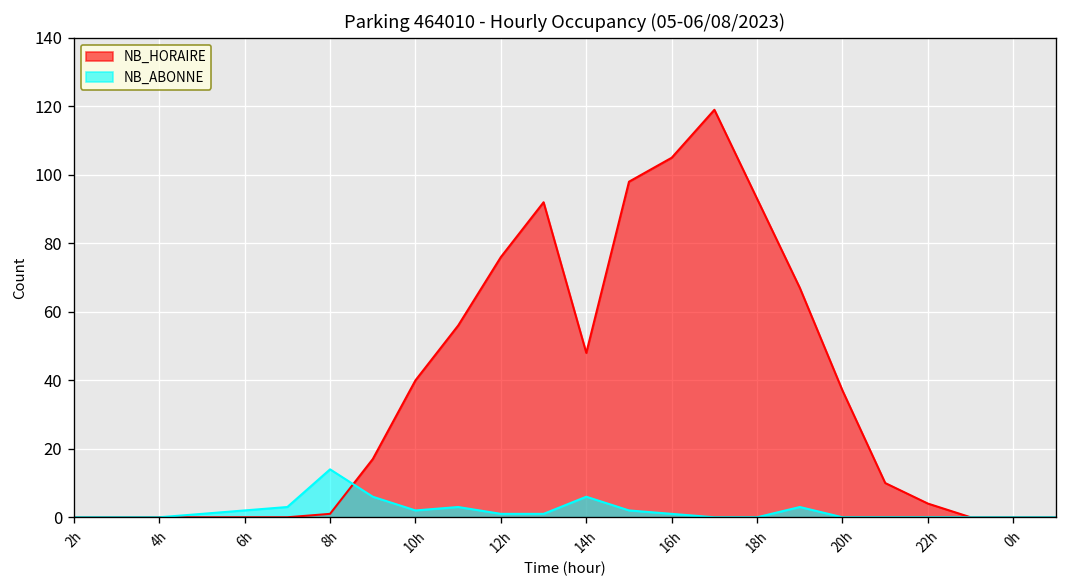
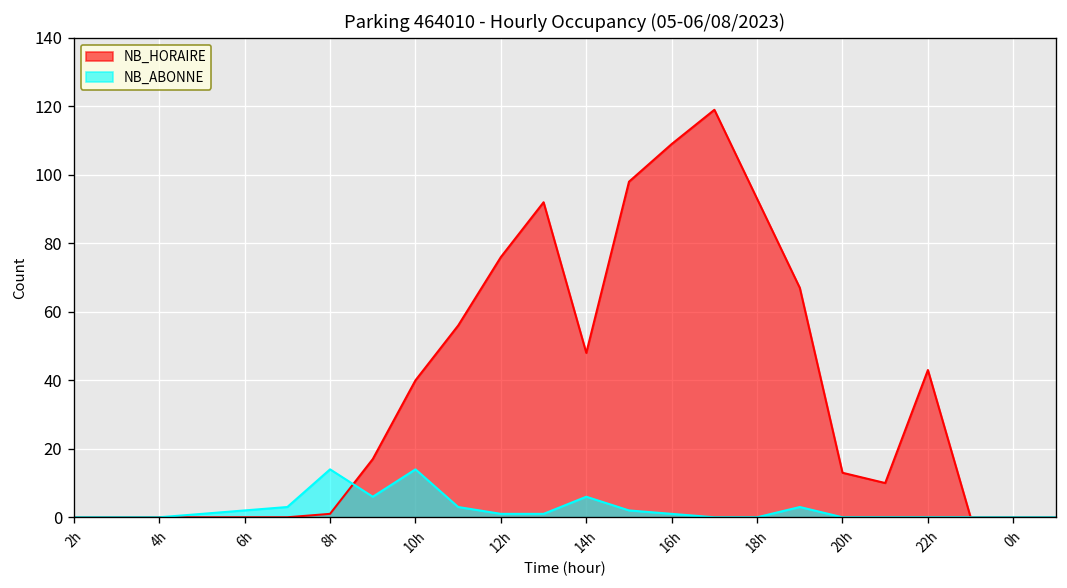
NB_ABONNE, 10h: 2 -> 14
NB_HORAIRE, 16h: 105 -> 109
NB_HORAIRE, 20h: 37 -> 13
NB_HORAIRE, 22h: 4 -> 43
